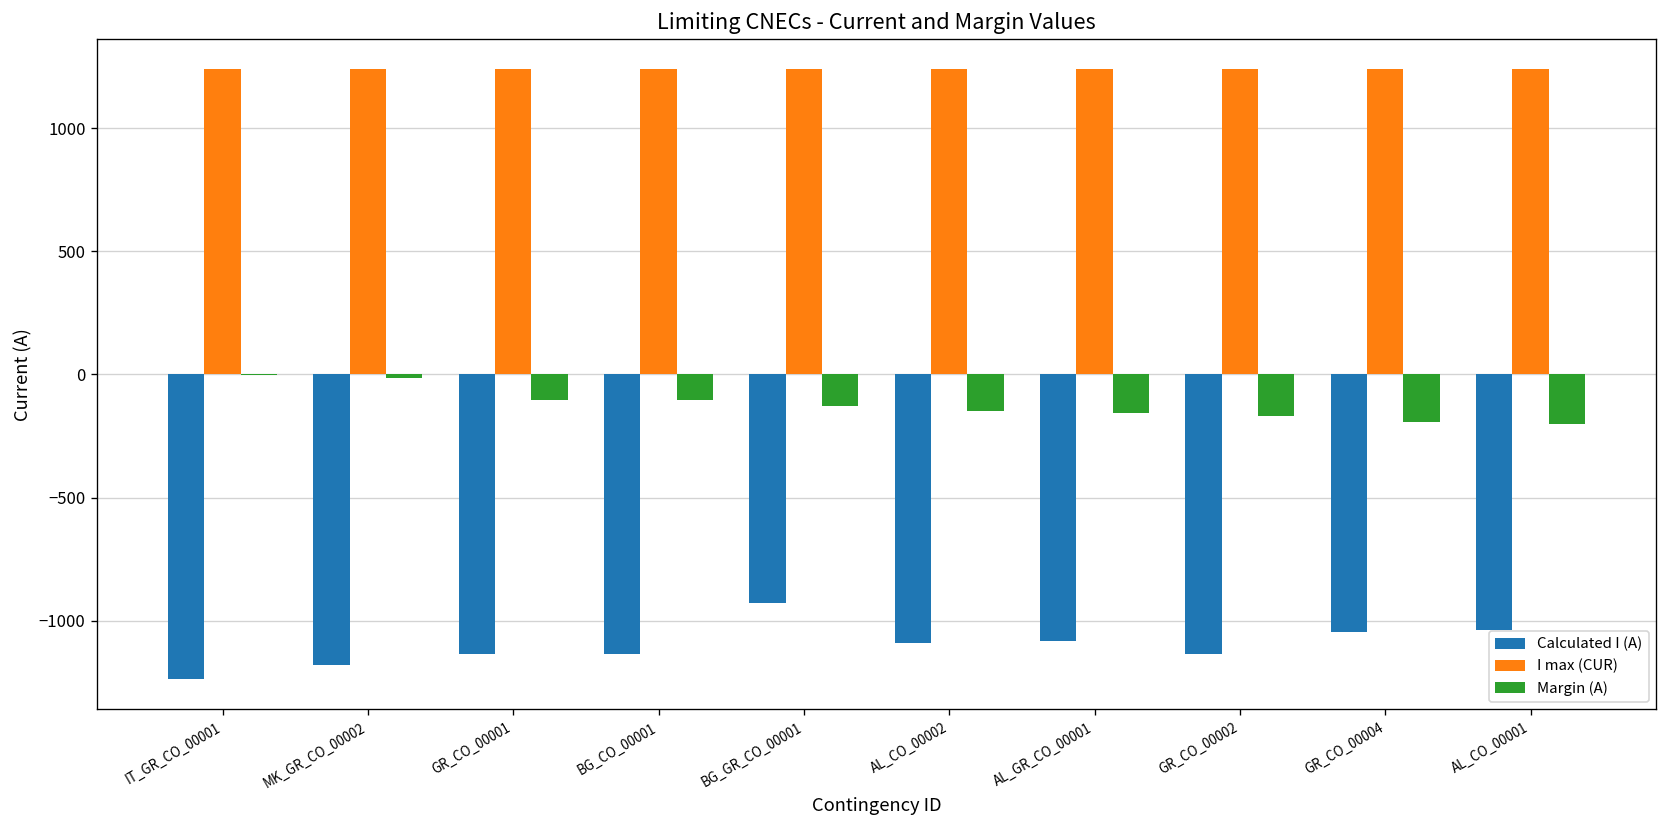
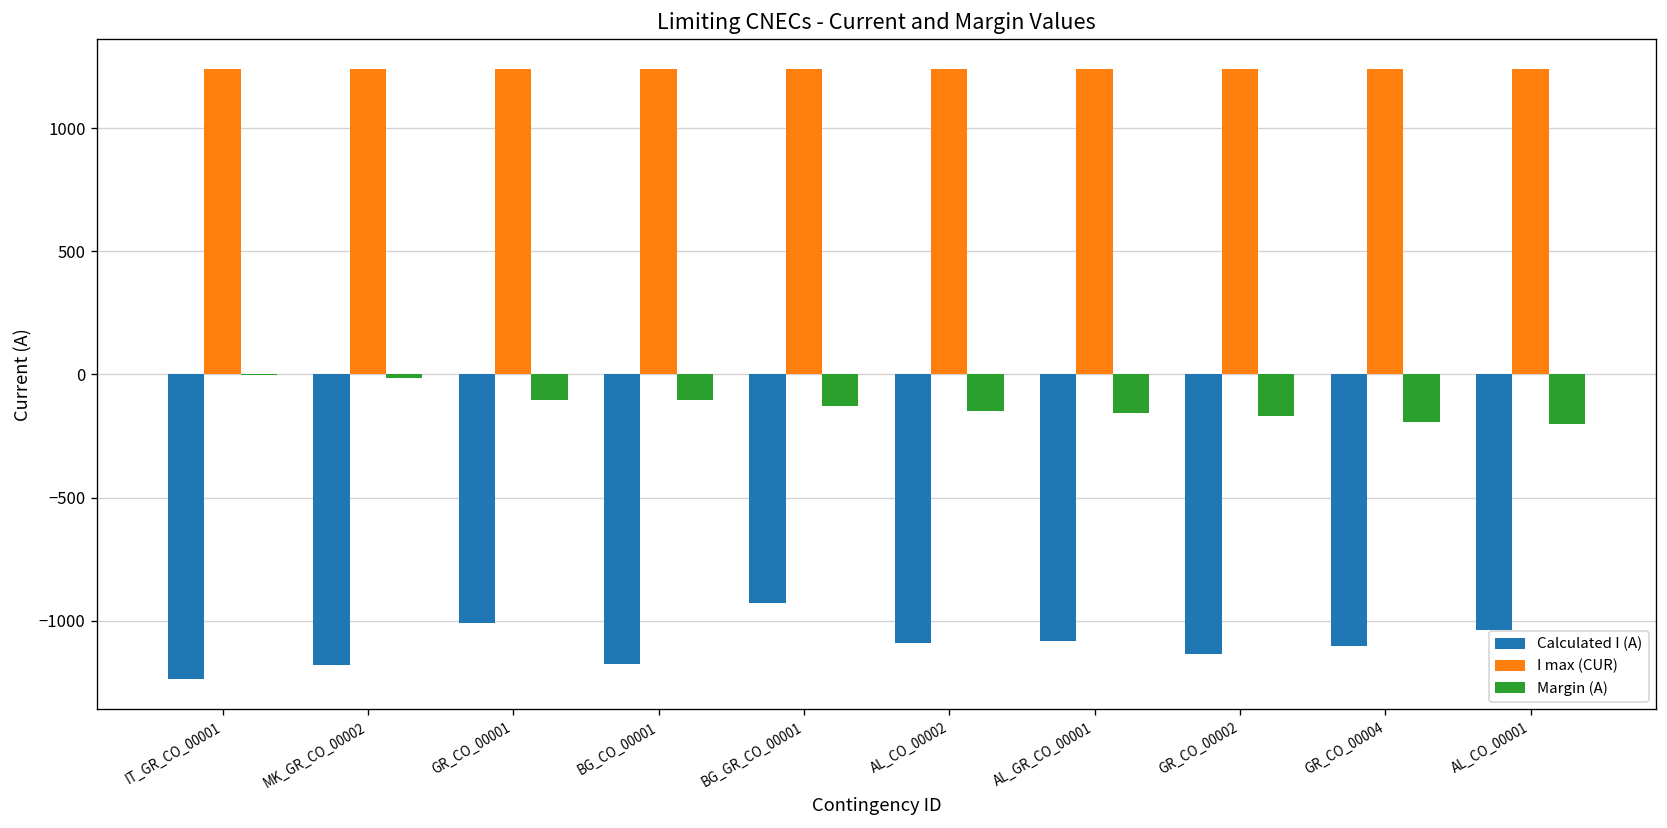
Calculated I (A), GR_CO_00001: -1140 -> -1010
Calculated I (A), BG_CO_00001: -1140 -> -1180
Calculated I (A), GR_CO_00004: -1050 -> -1100
